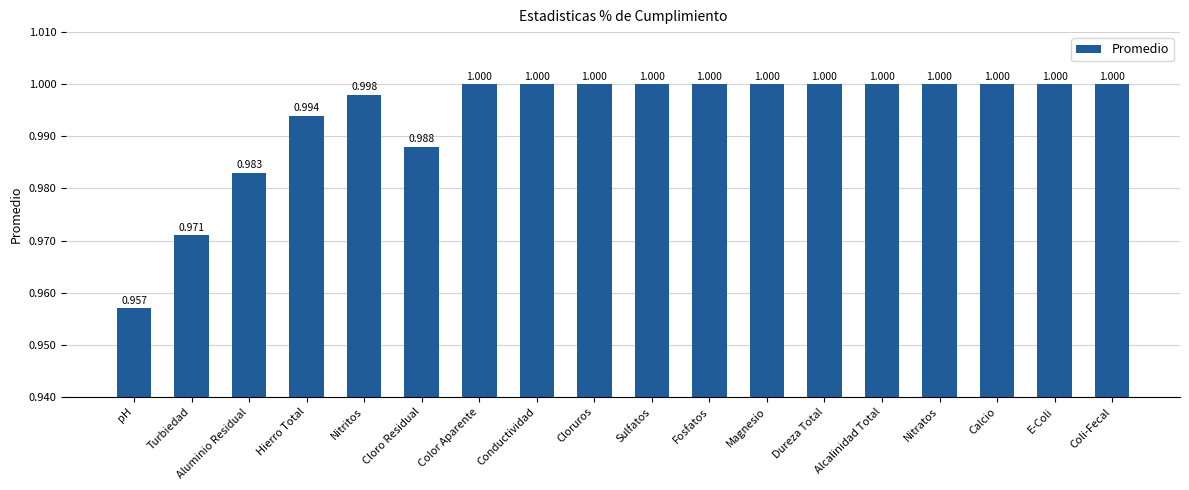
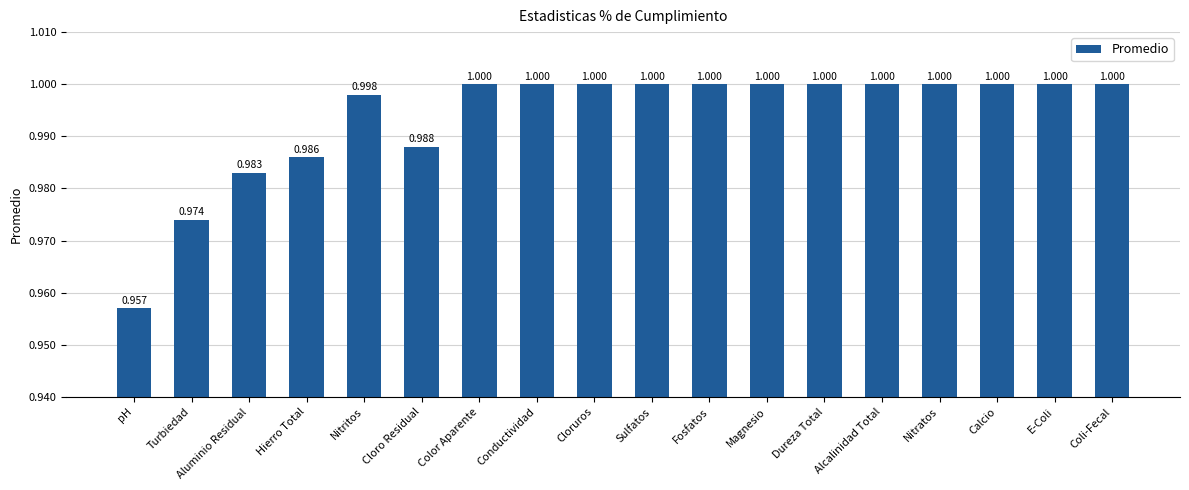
Turbiedad: 0.971 -> 0.974
Hierro Total: 0.994 -> 0.986
